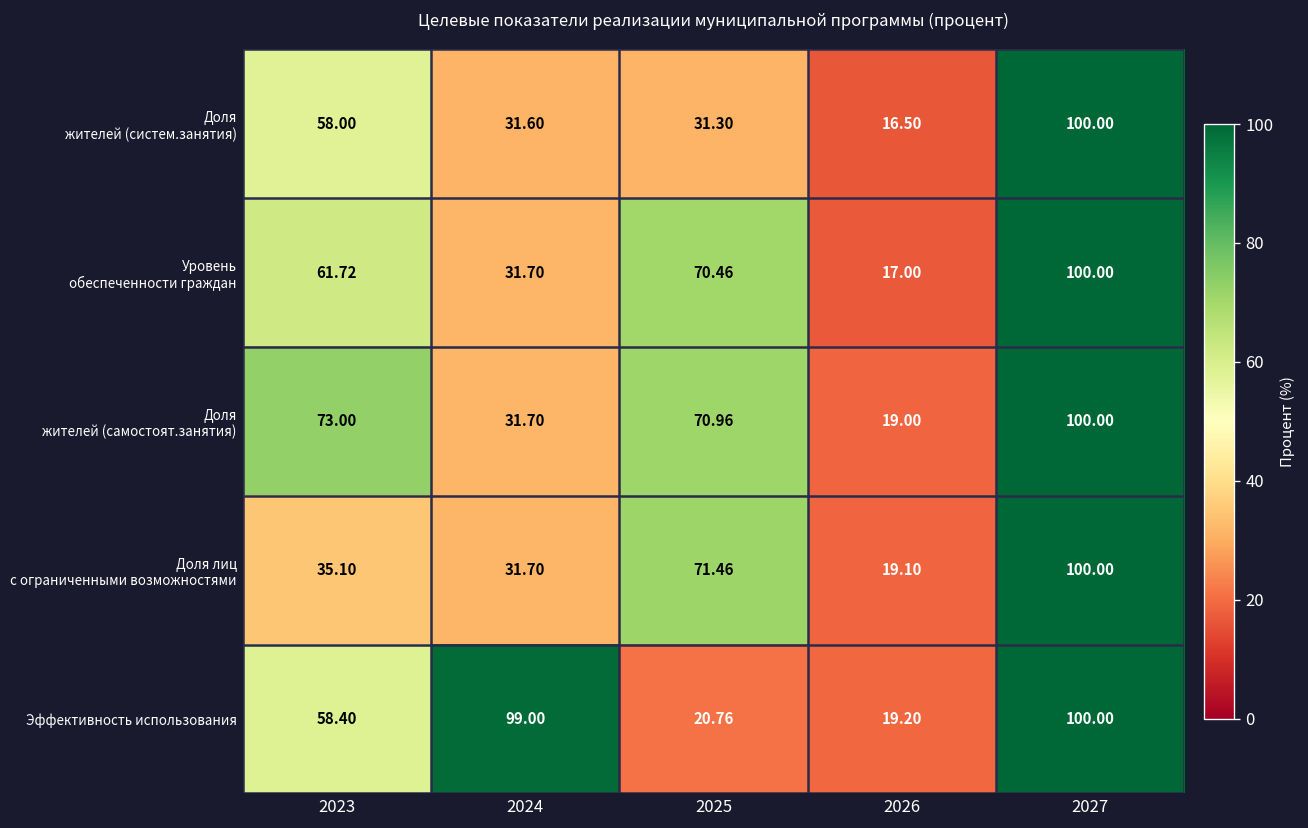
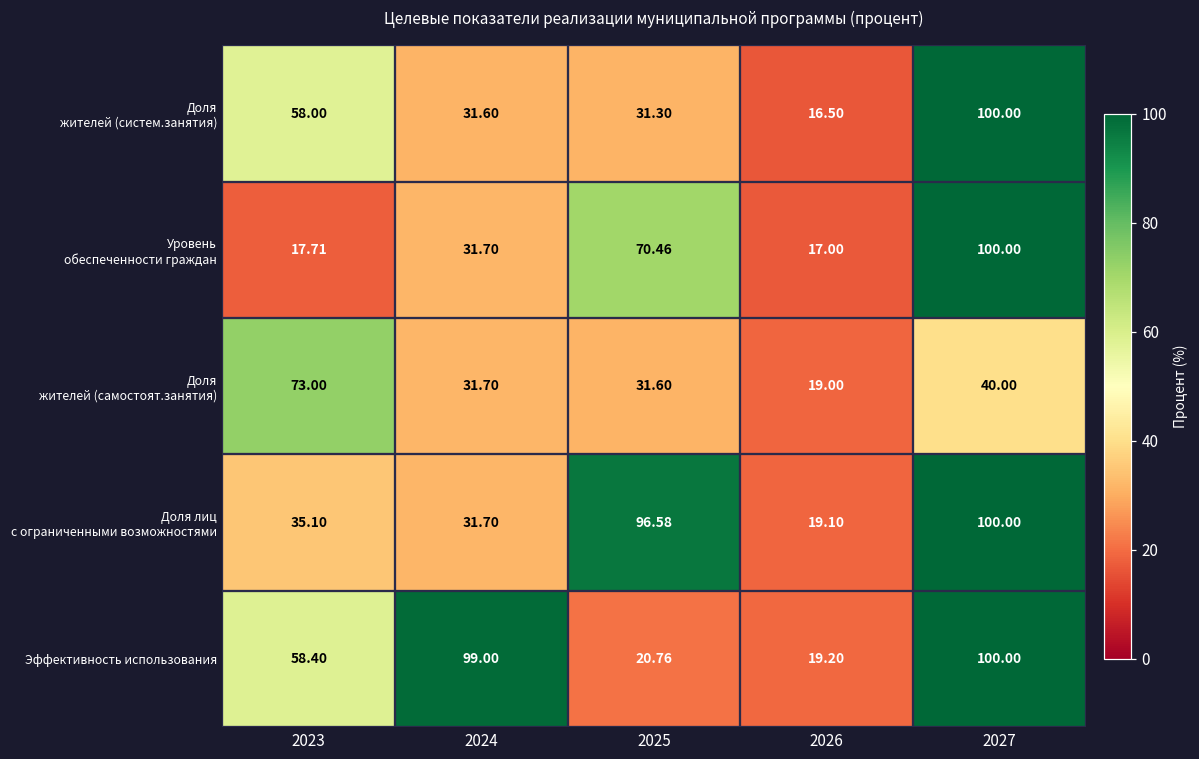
Уровень обеспеченности граждан, 2023: 61.72 -> 17.71
Доля жителей (самостоят.занятия), 2025: 70.96 -> 31.60
Доля жителей (самостоят.занятия), 2027: 100.00 -> 40.00
Доля лиц с ограниченными возможностями, 2025: 71.46 -> 96.58
